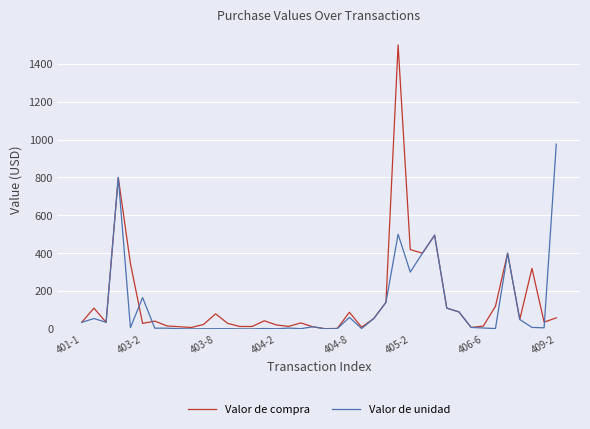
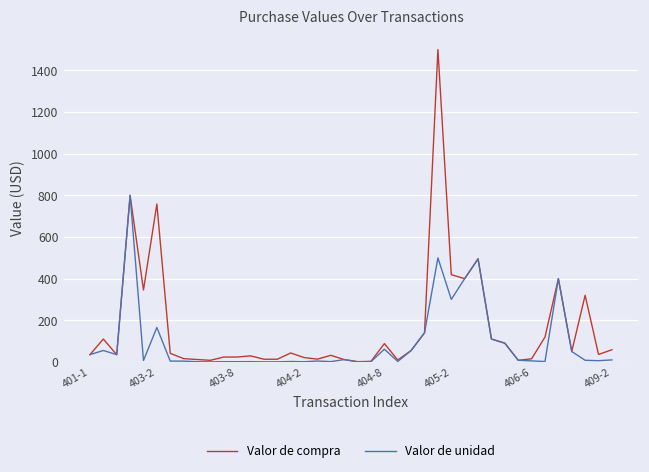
Valor de compra, 403-2: 30 -> 760
Valor de compra, 403-8: 80 -> 20
Valor de unidad, 409-2: 980 -> 10
